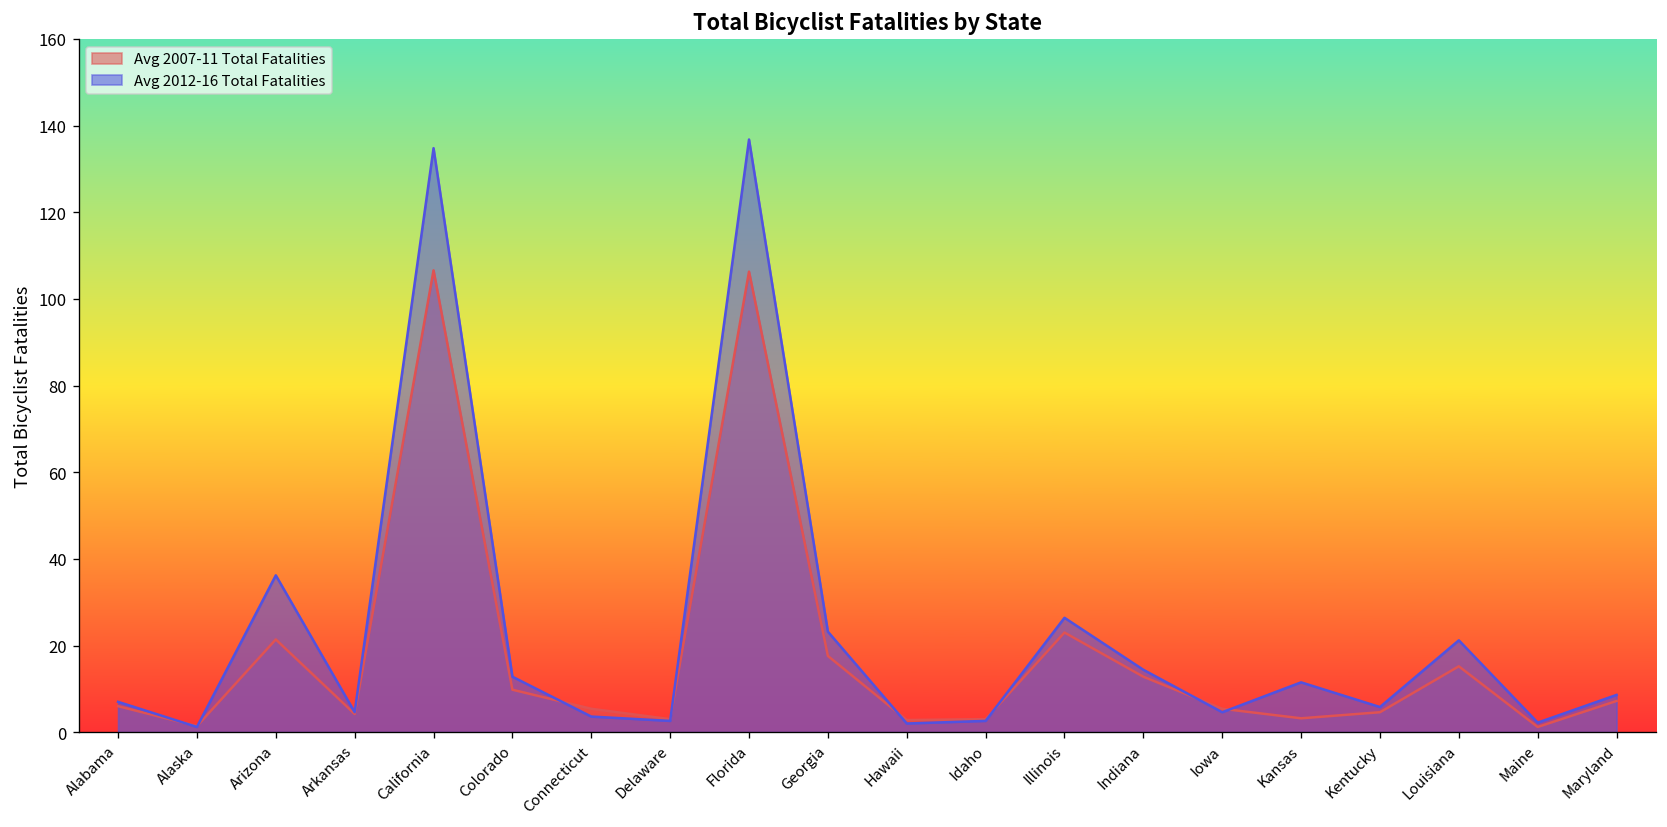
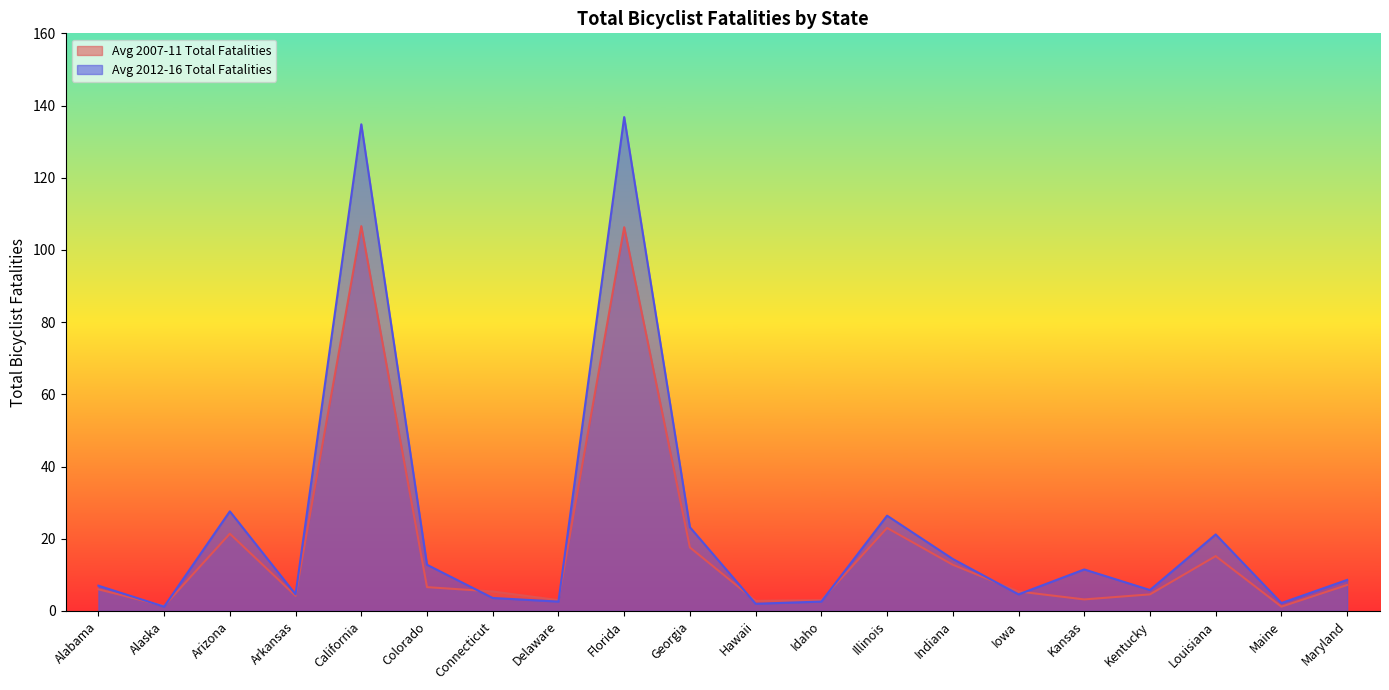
Avg 2012-16 Total Fatalities, Arizona: 36 -> 28
Avg 2007-11 Total Fatalities, Colorado: 10 -> 7
